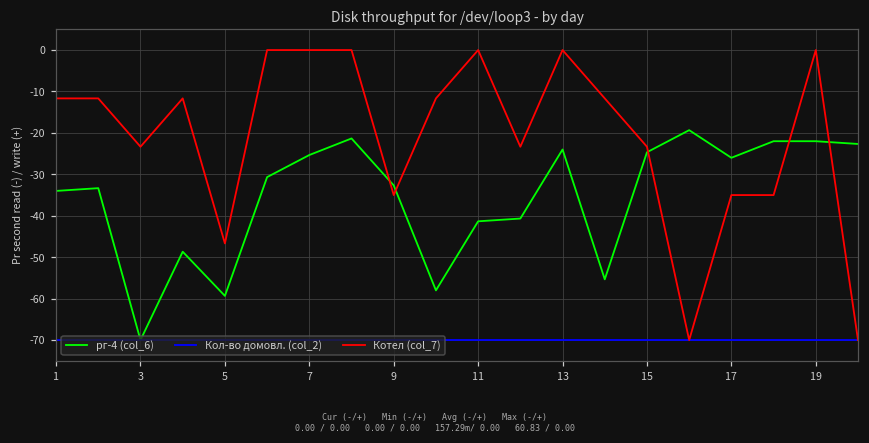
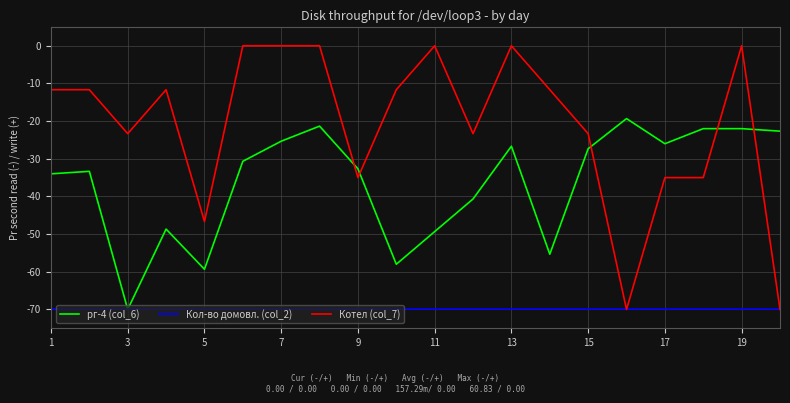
pг-4 (col_6), 11: -41 -> -49
pг-4 (col_6), 13: -24 -> -27
pг-4 (col_6), 15: -25 -> -27
